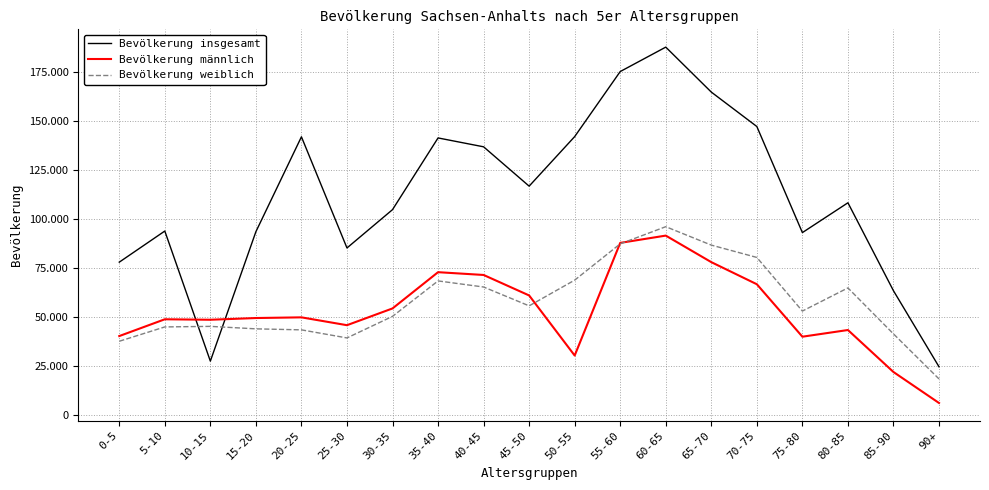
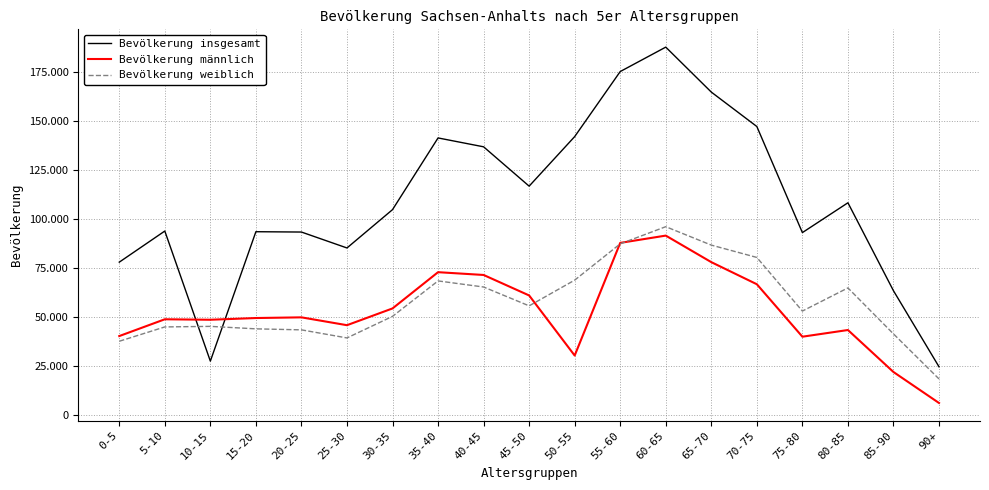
Bevölkerung insgesamt, 20-25: 142 -> 93
